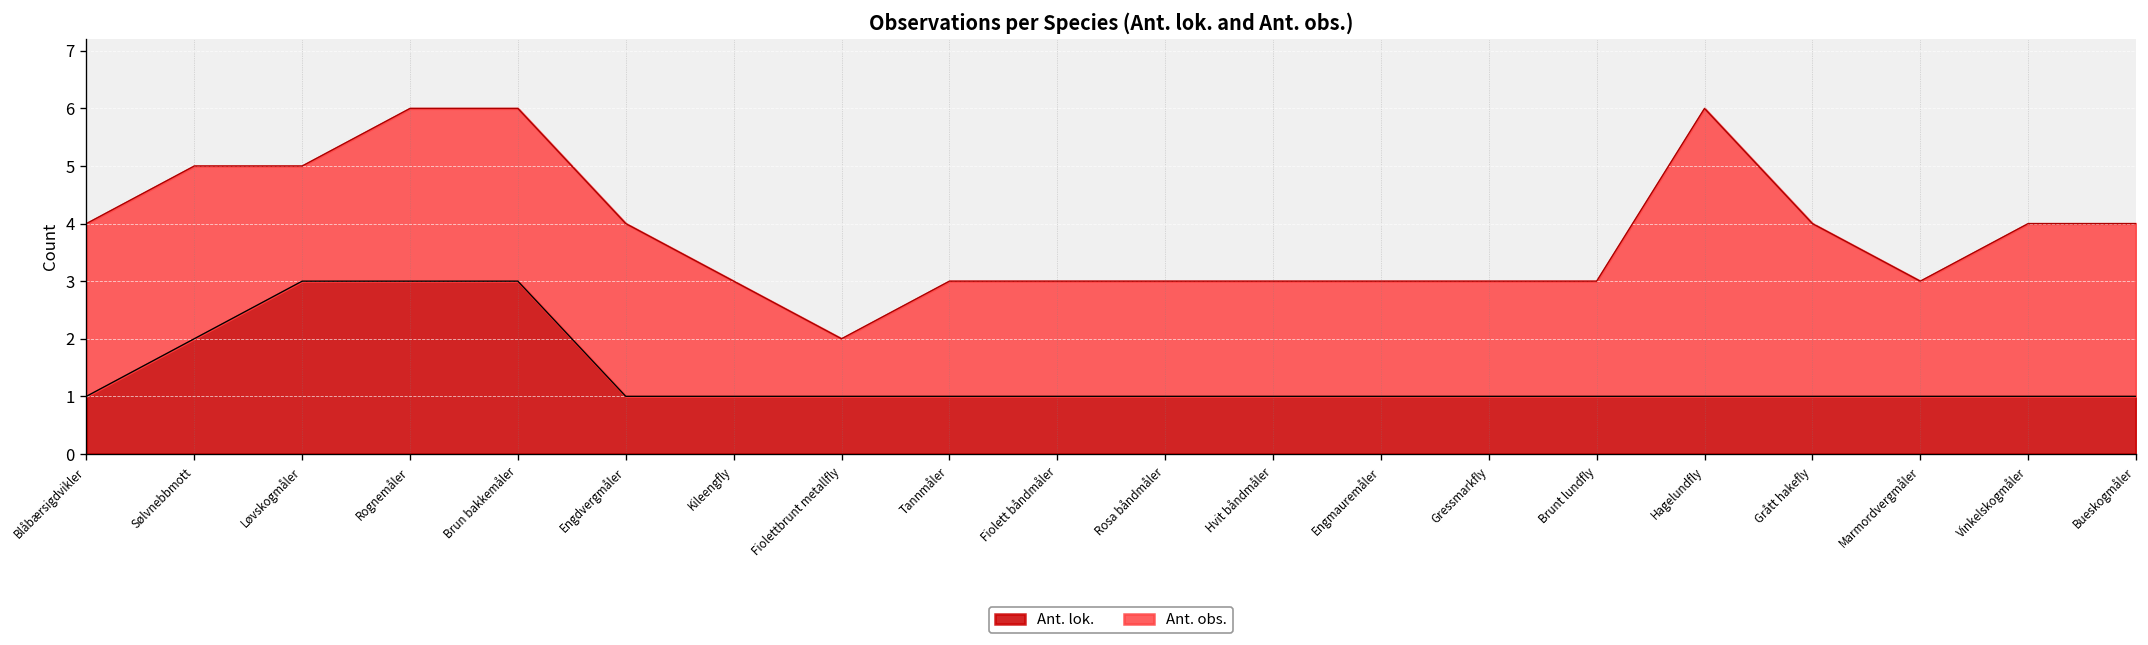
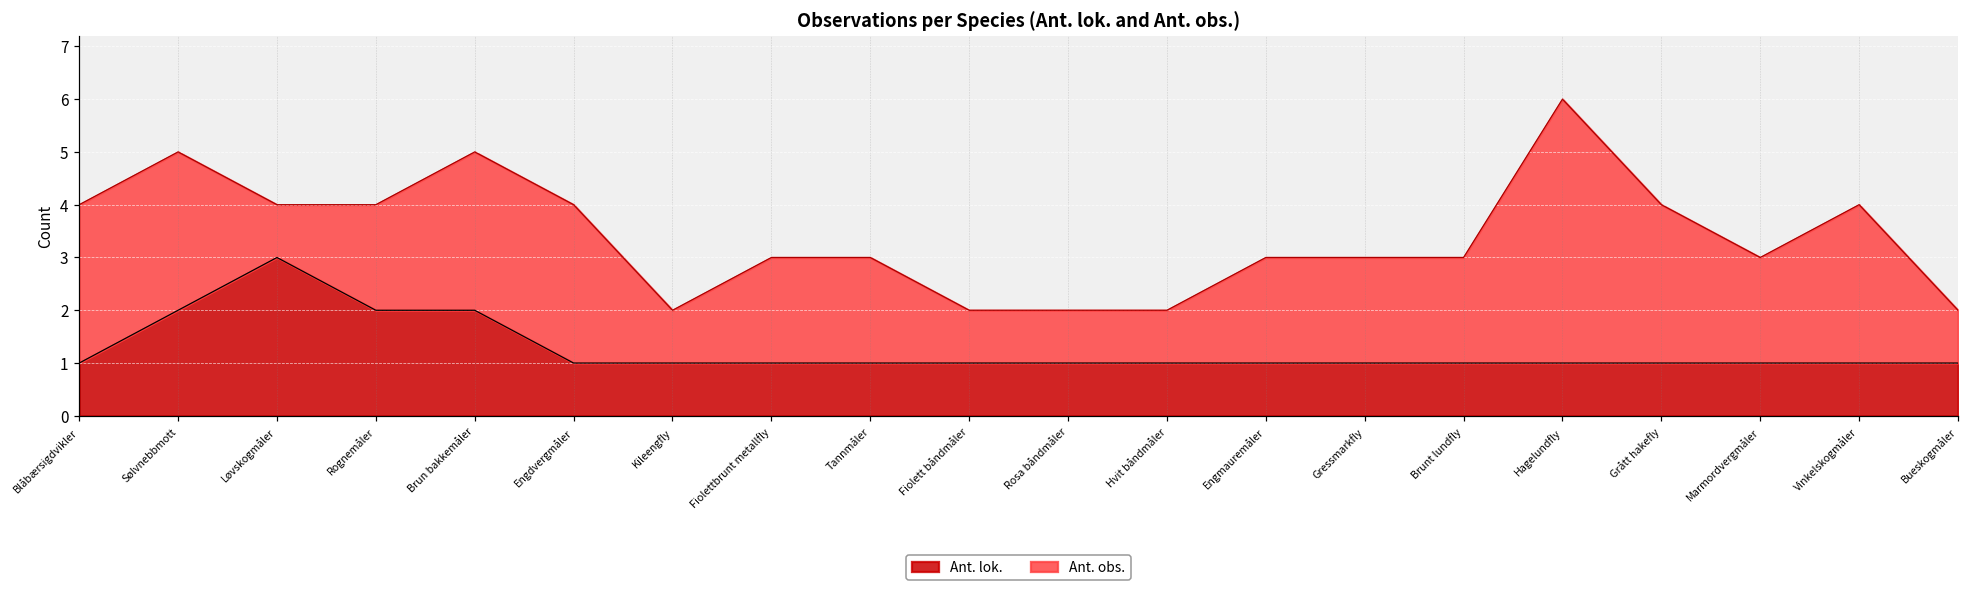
Ant. obs., Løvskogmåler: 2 -> 1
Ant. lok., Rognemåler: 3 -> 2
Ant. obs., Rognemåler: 3 -> 2
Ant. lok., Brun bakkemåler: 3 -> 2
Ant. obs., Kileengfly: 2 -> 1
Ant. obs., Fiolettbrunt metallfly: 1 -> 2
Ant. obs., Fiolett båndmåler: 2 -> 1
Ant. obs., Rosa båndmåler: 2 -> 1
Ant. obs., Hvit båndmåler: 2 -> 1
Ant. obs., Bueskogmåler: 3 -> 1
